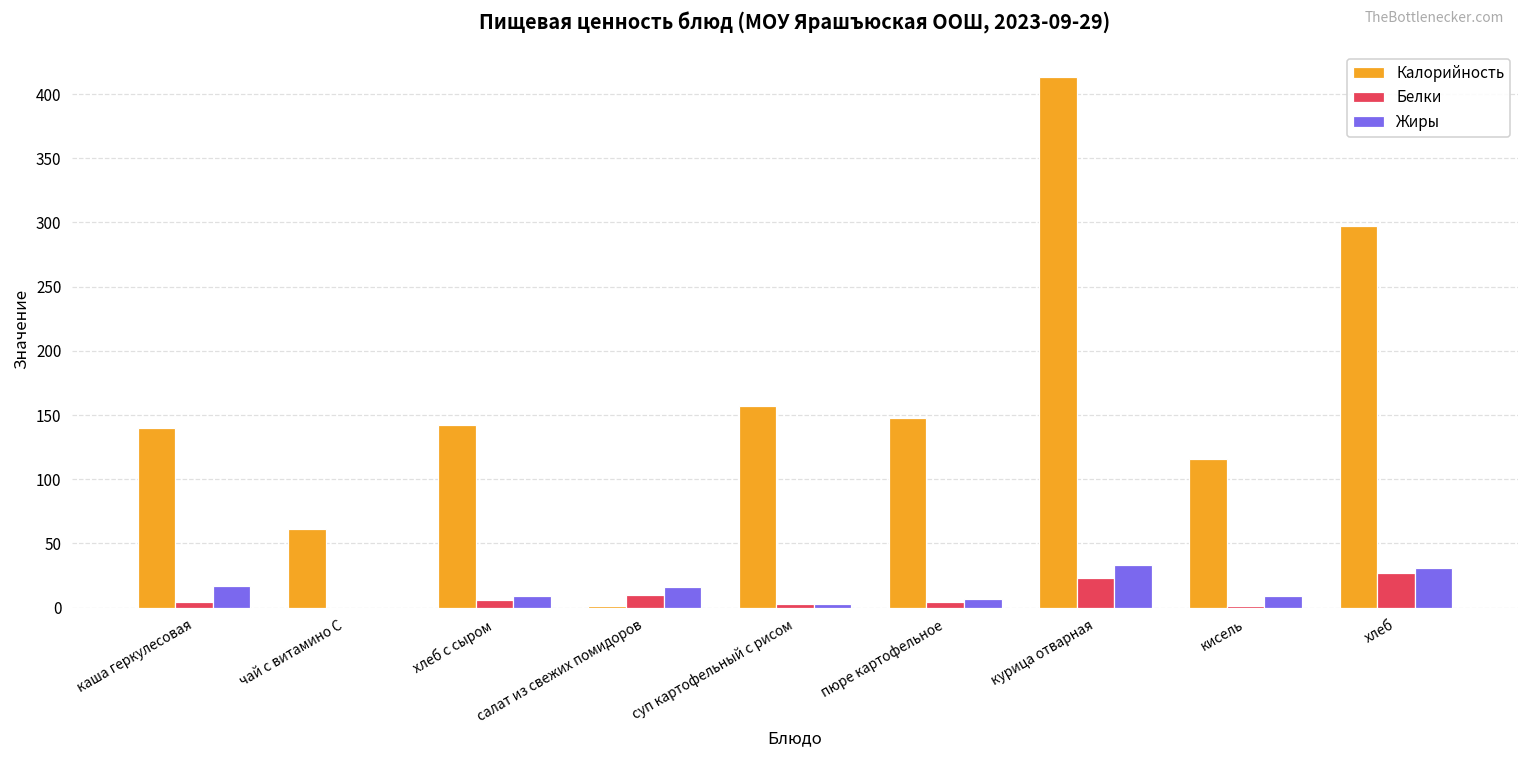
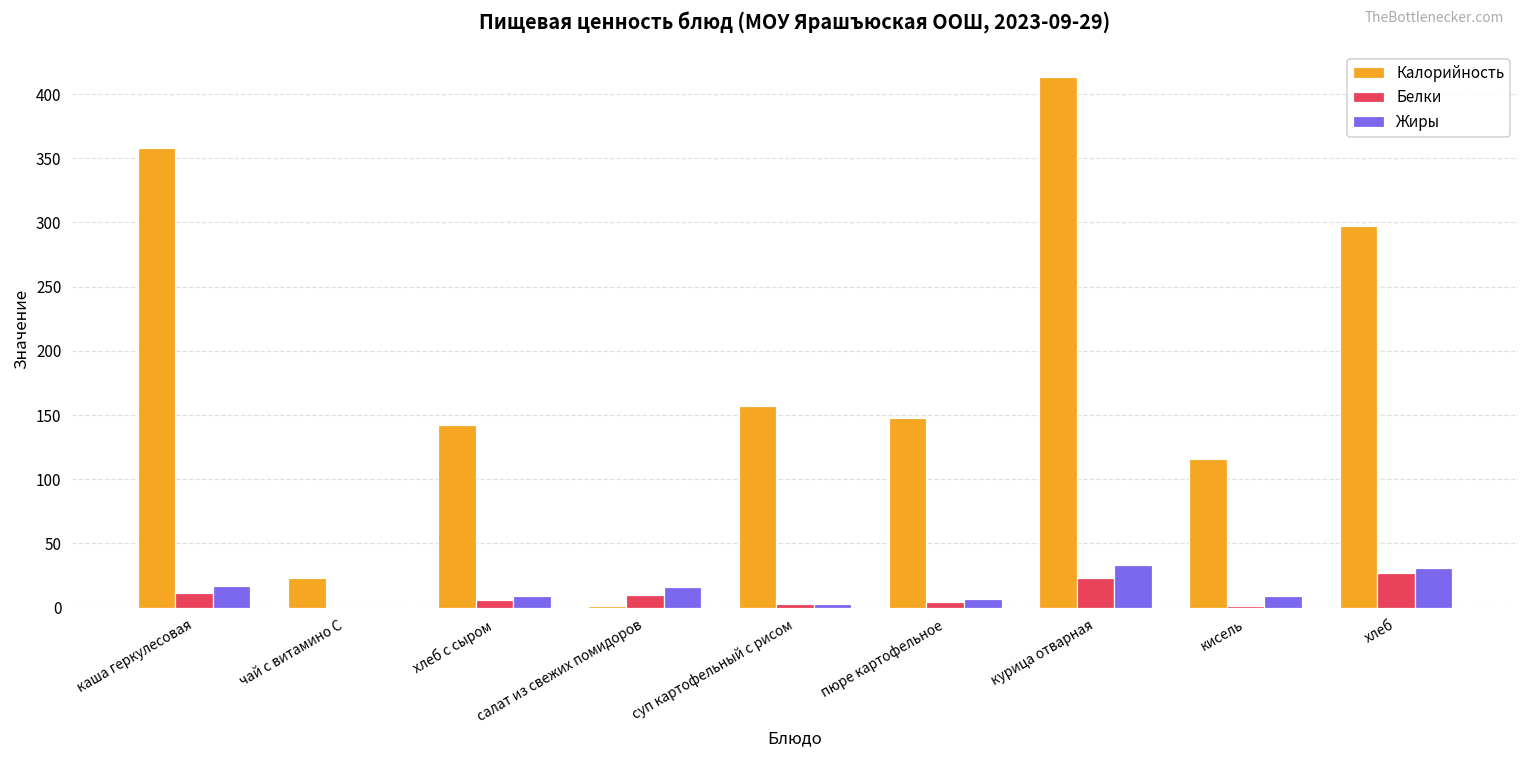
Калорийность, каша геркулесовая: 140 -> 358
Белки, каша геркулесовая: 4 -> 11
Калорийность, чай с витамино С: 61 -> 23
